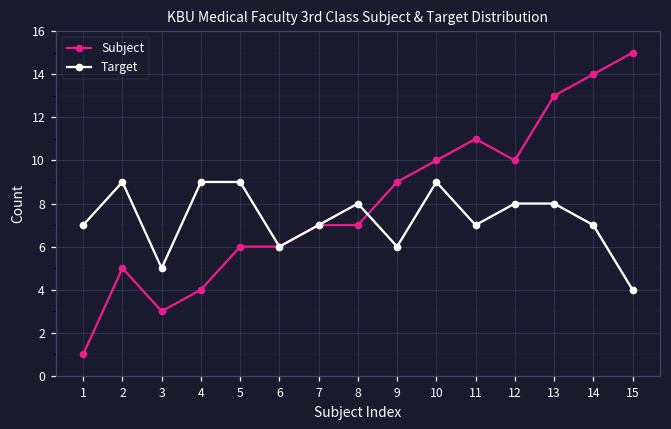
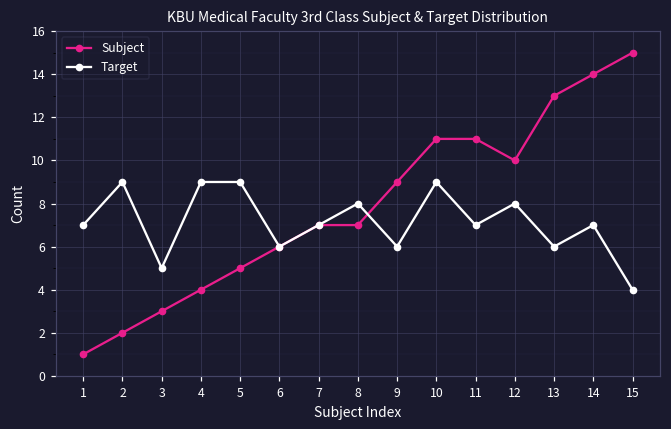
Subject, 2: 5 -> 2
Subject, 5: 6 -> 5
Subject, 10: 10 -> 11
Target, 13: 8 -> 6
